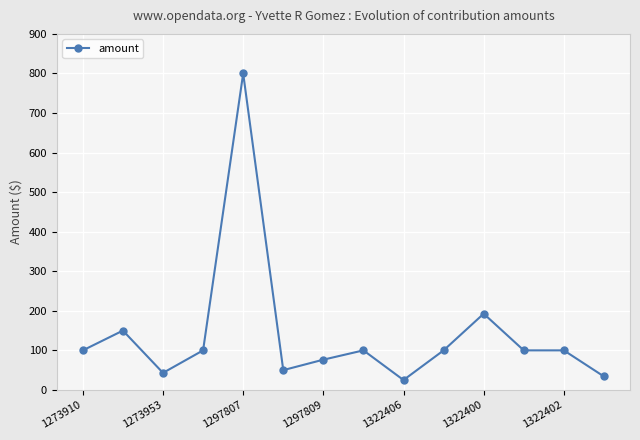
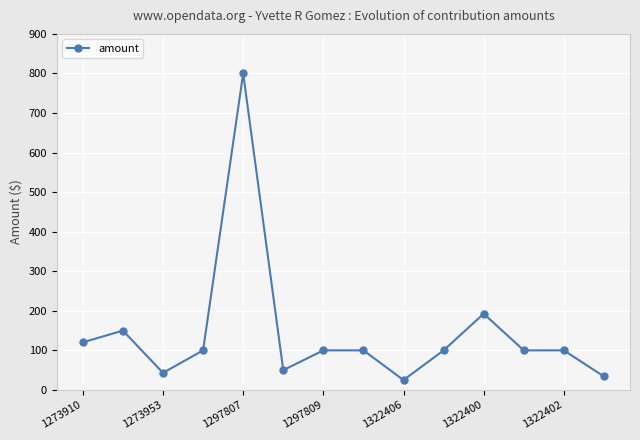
1273910: 100 -> 120
1297809: 80 -> 100
